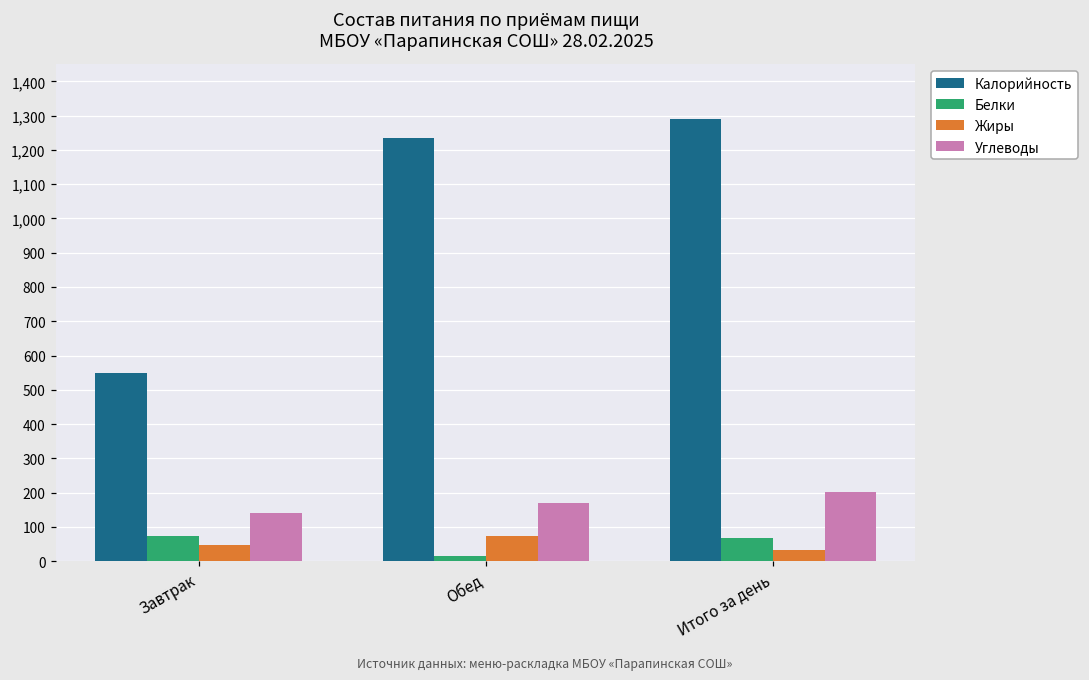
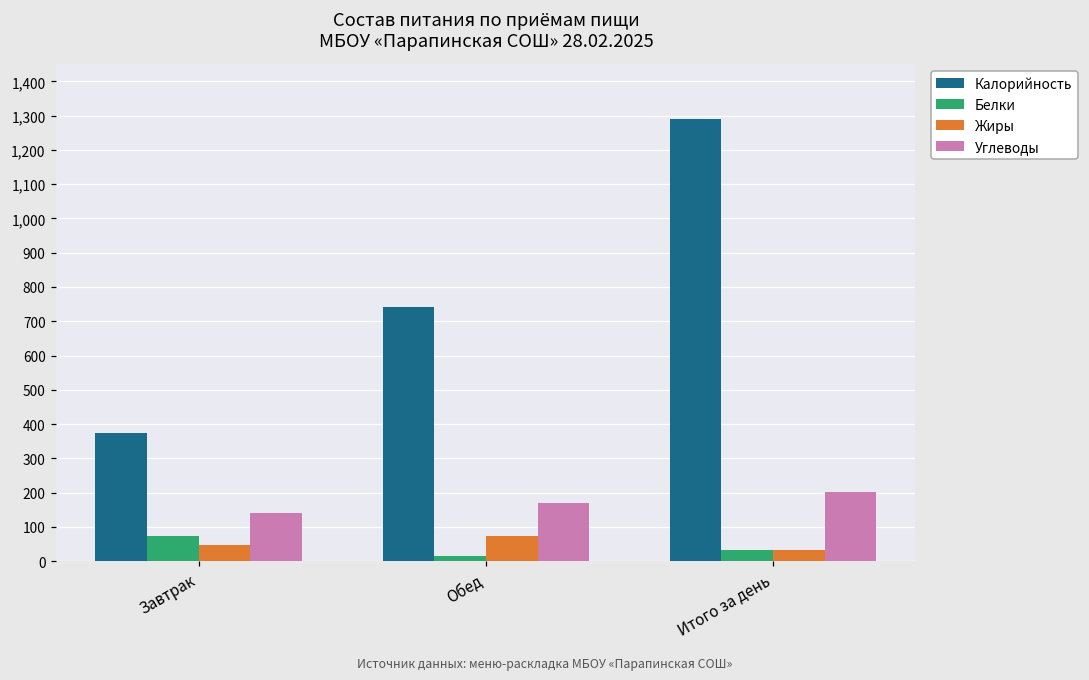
Калорийность, Завтрак: 550 -> 380
Калорийность, Обед: 1,240 -> 740
Белки, Итого за день: 70 -> 30
